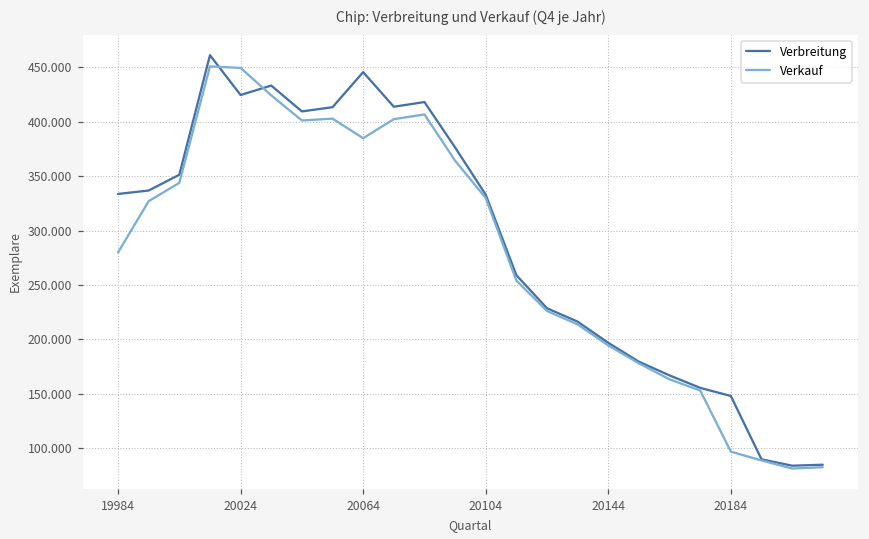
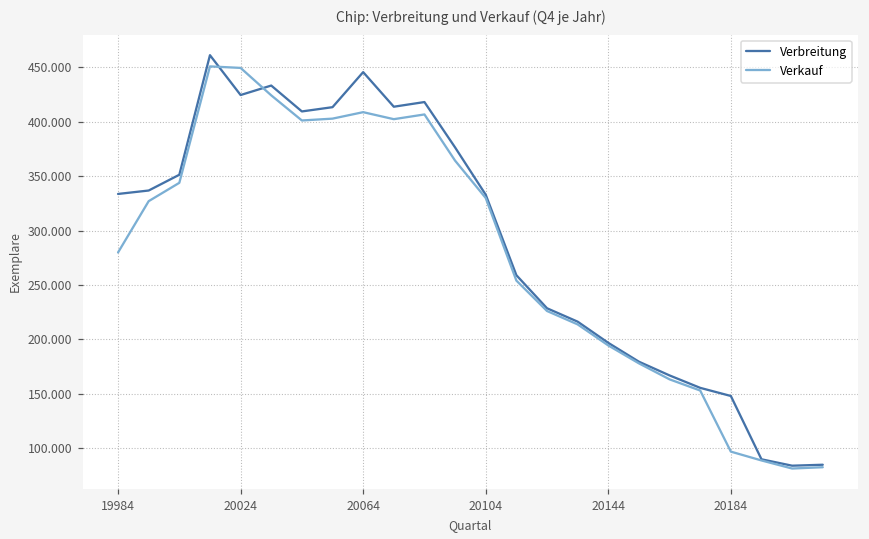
Verkauf, 20064: 380 -> 410
